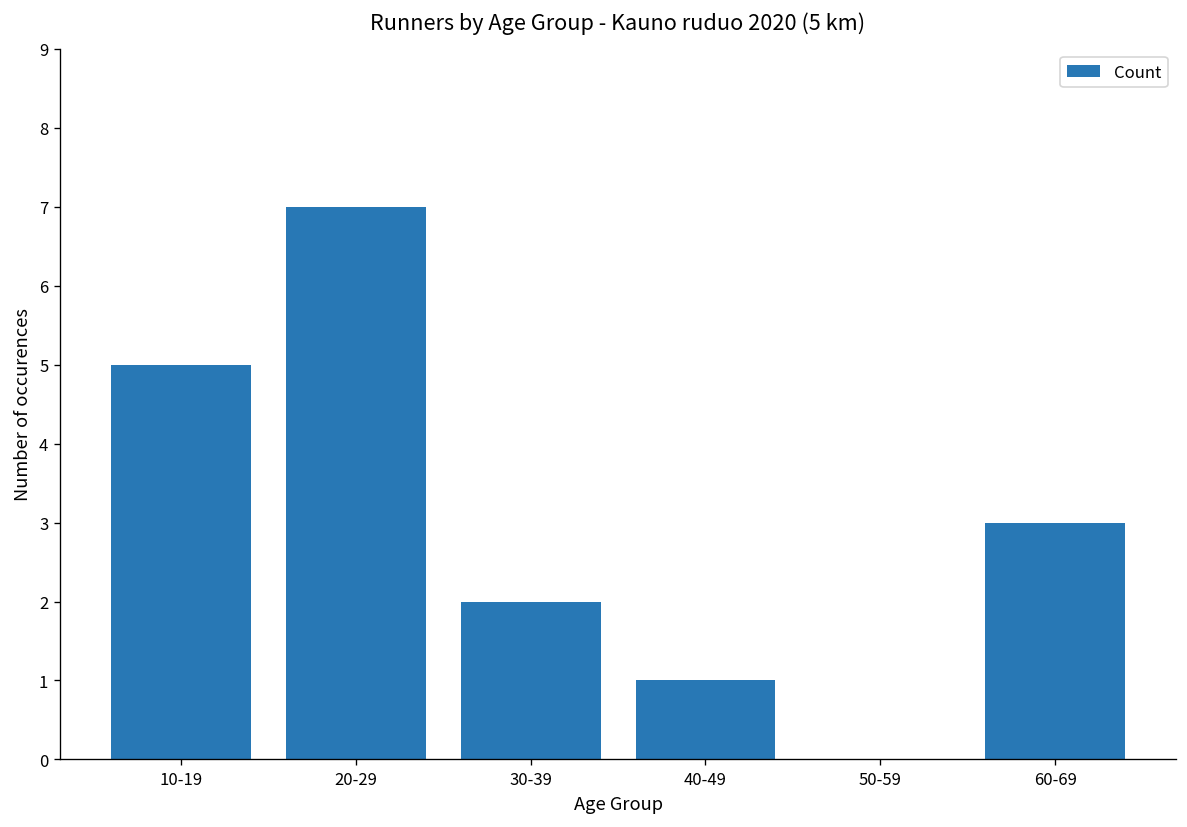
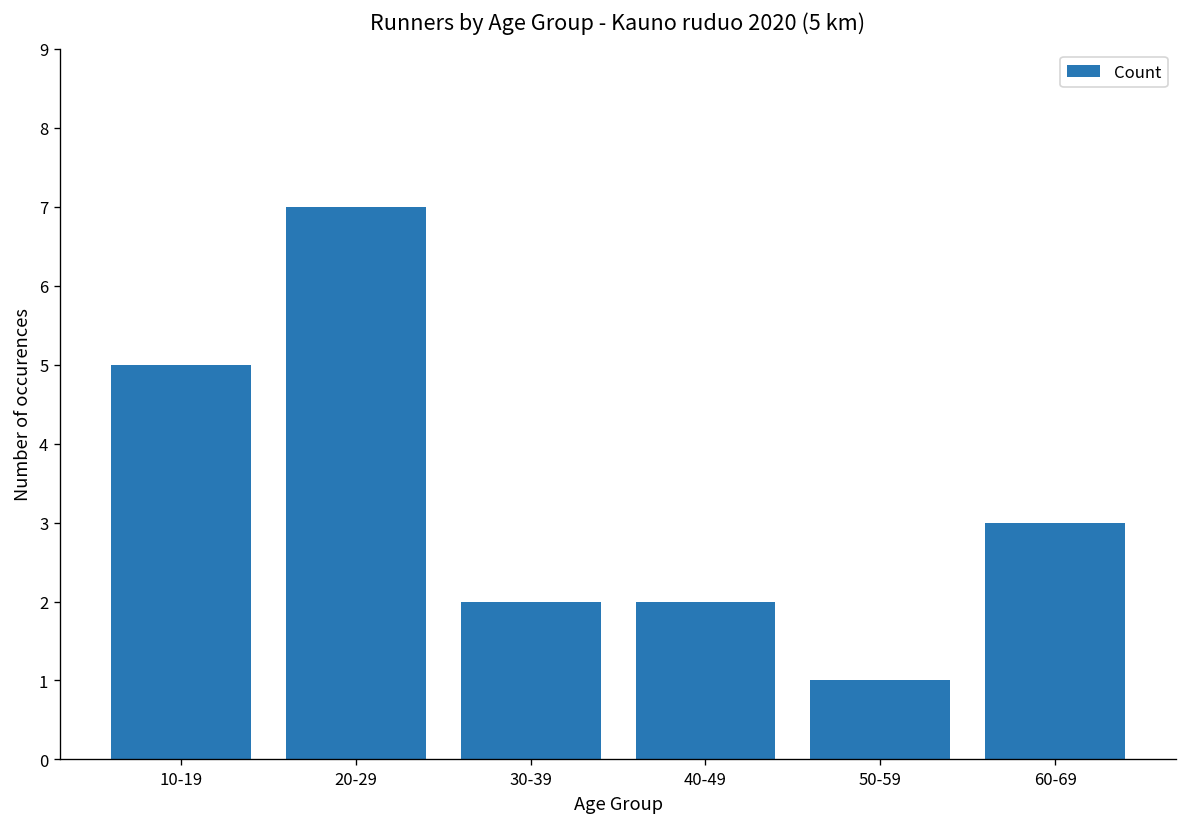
40-49: 1 -> 2
50-59: 0 -> 1
